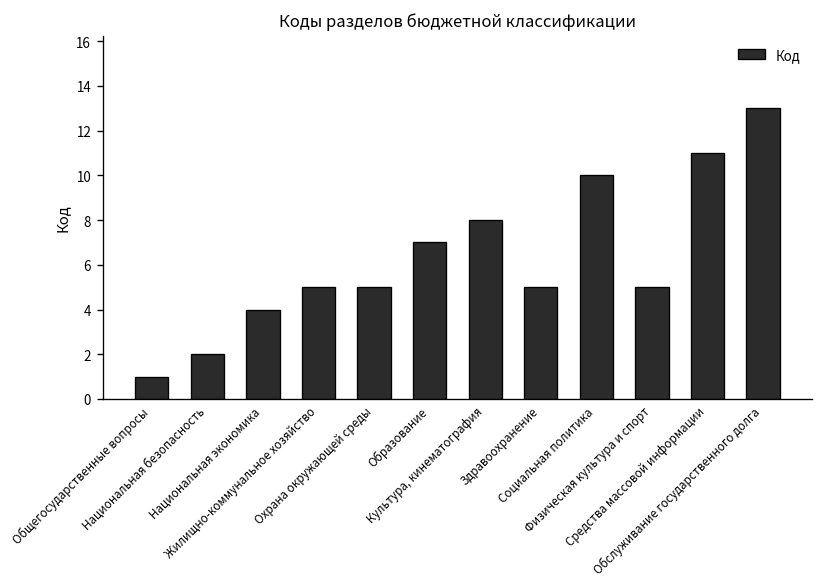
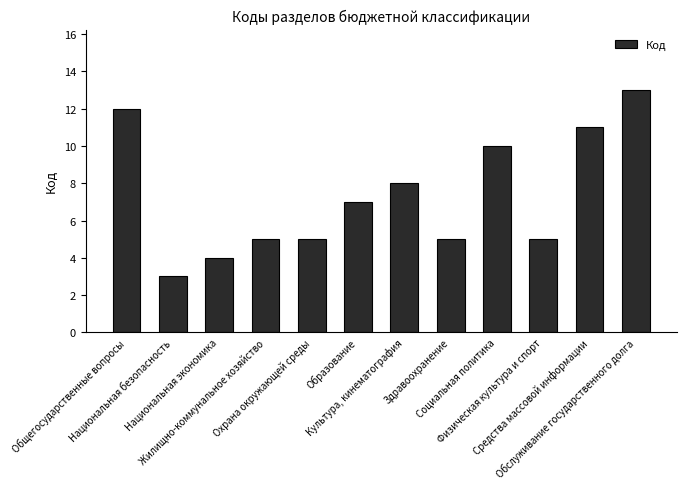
Общегосударственные вопросы: 1 -> 12
Национальная безопасность: 2 -> 3
